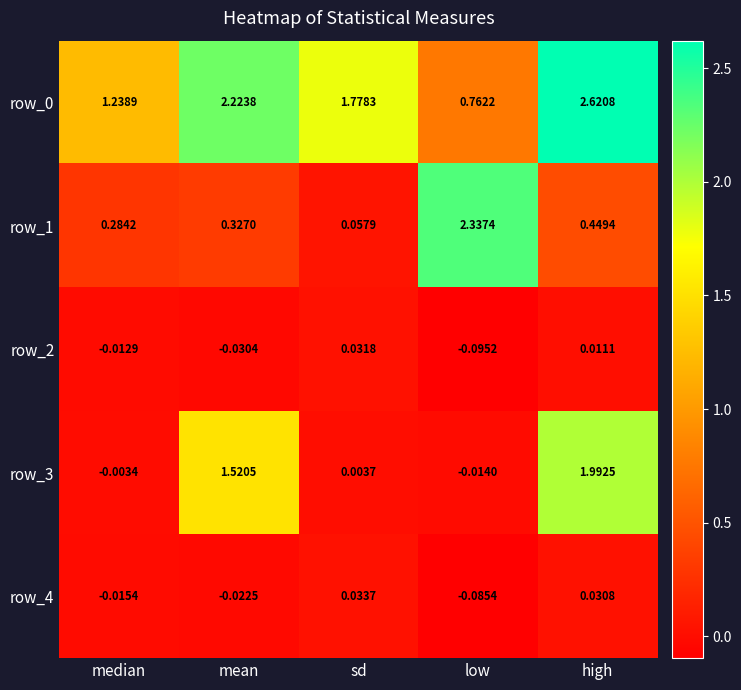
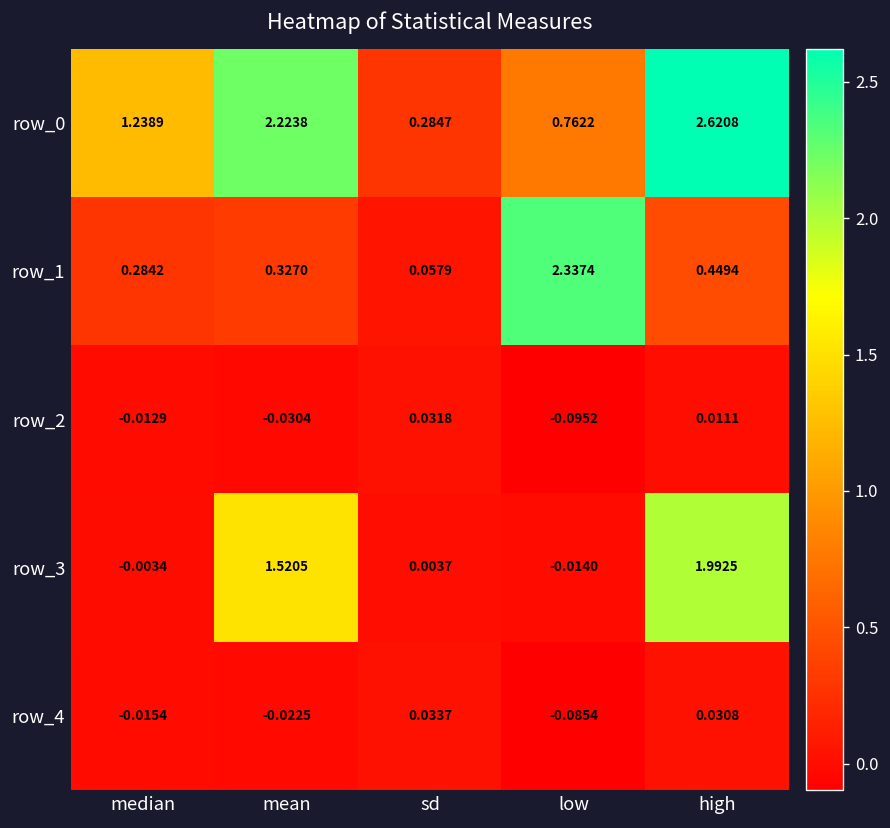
row_0, sd: 1.7783 -> 0.2847
